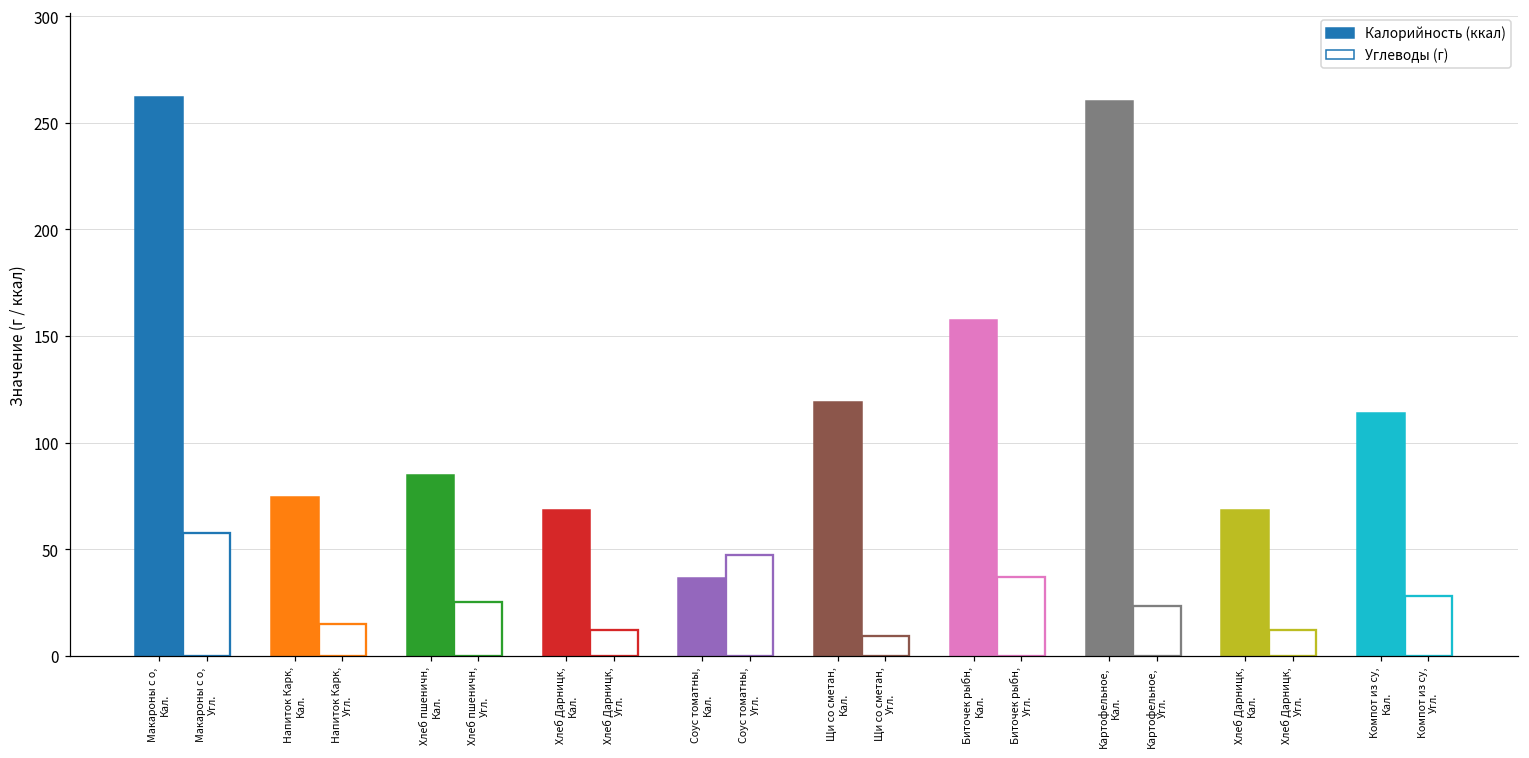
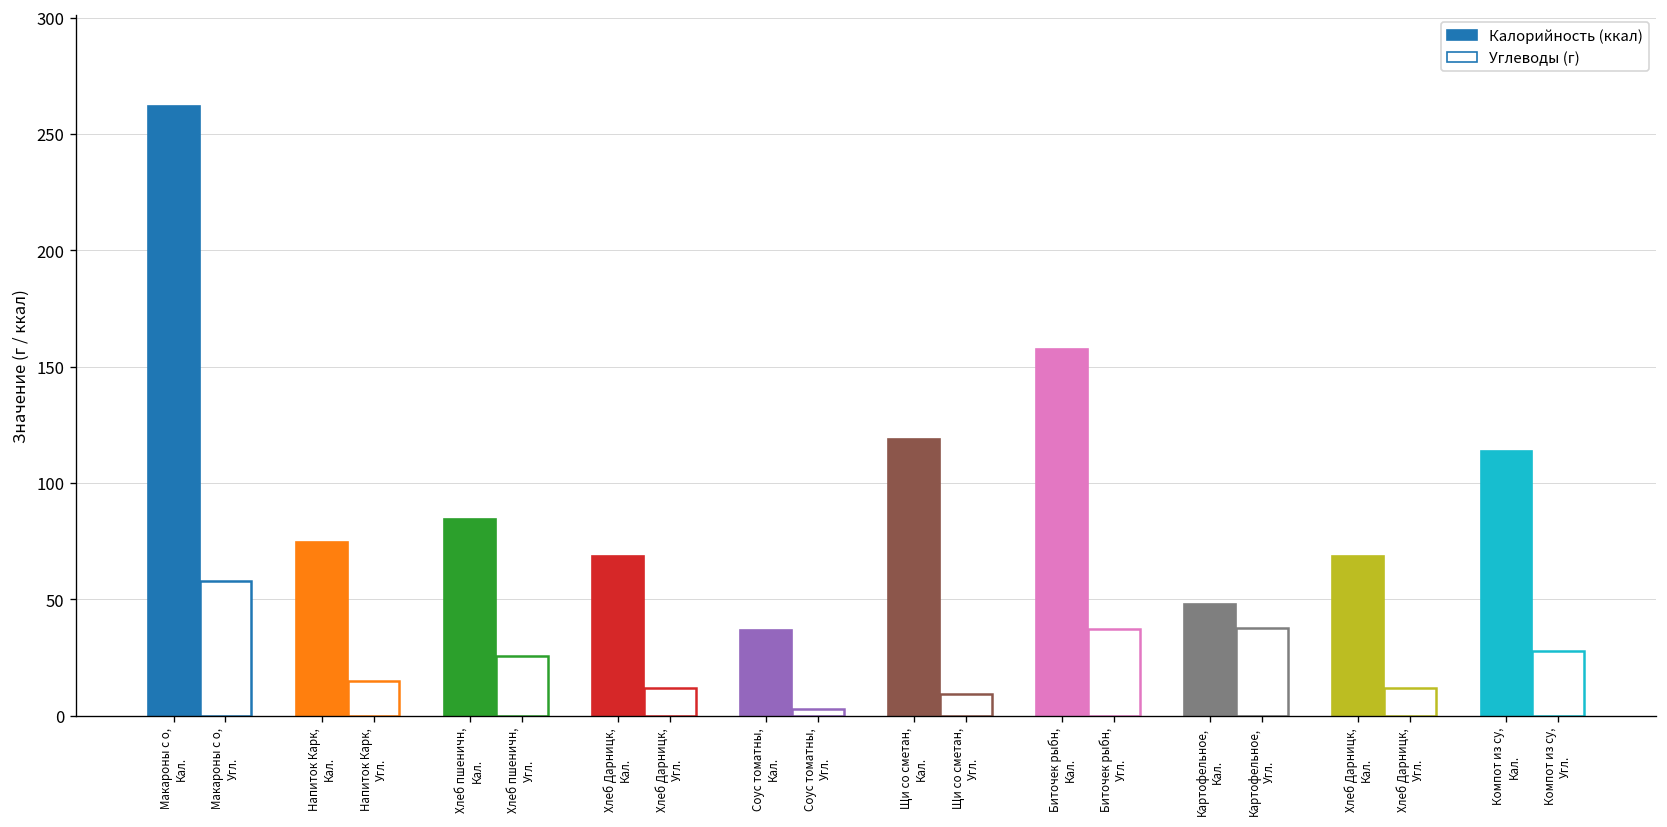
Соус томатны, Угл.: 47 -> 3
Картофельное, Кал.: 260 -> 48
Картофельное, Угл.: 23 -> 38
